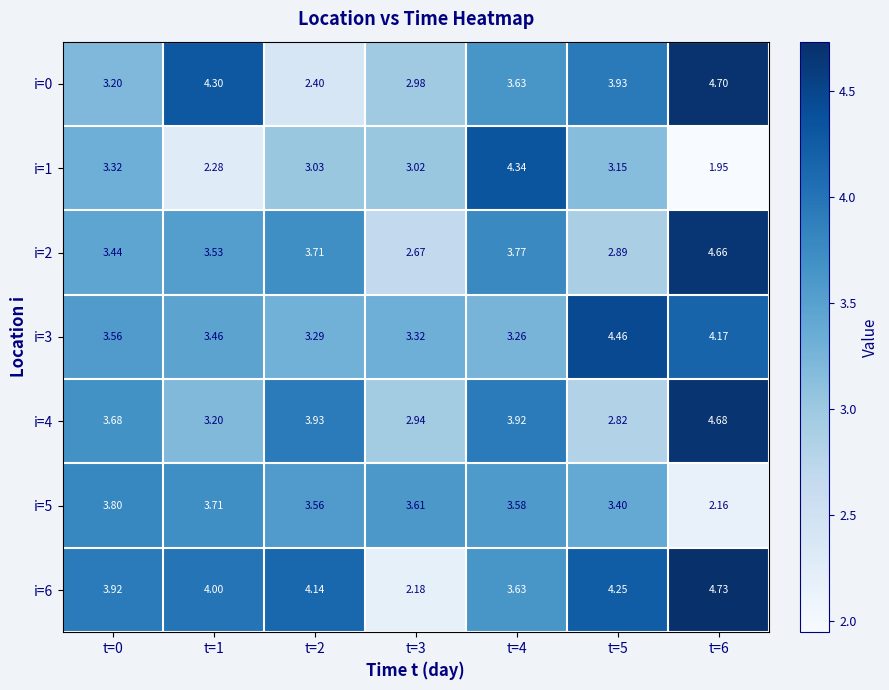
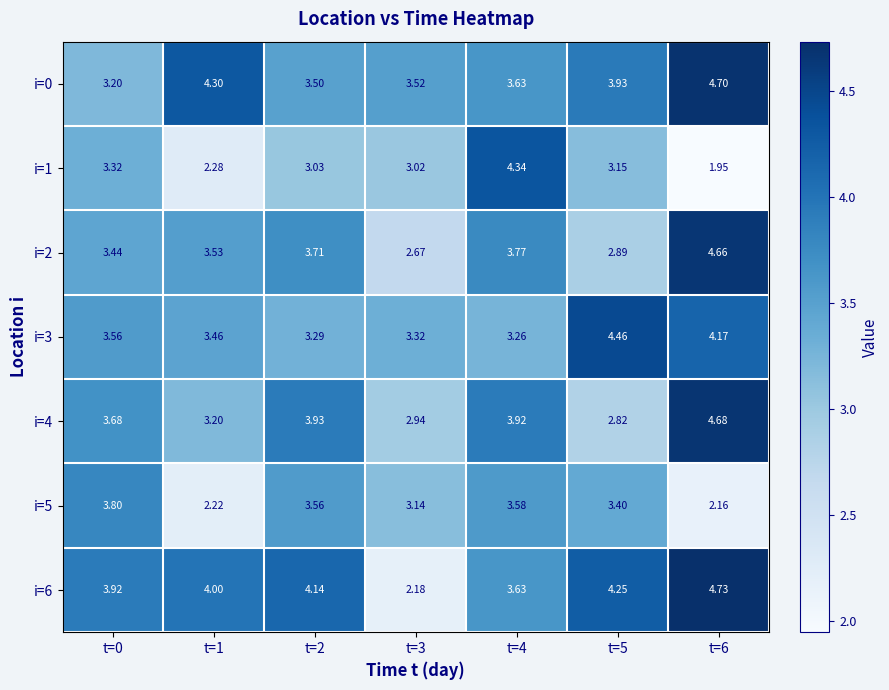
i=0, t=2: 2.40 -> 3.50
i=0, t=3: 2.98 -> 3.52
i=5, t=1: 3.71 -> 2.22
i=5, t=3: 3.61 -> 3.14
